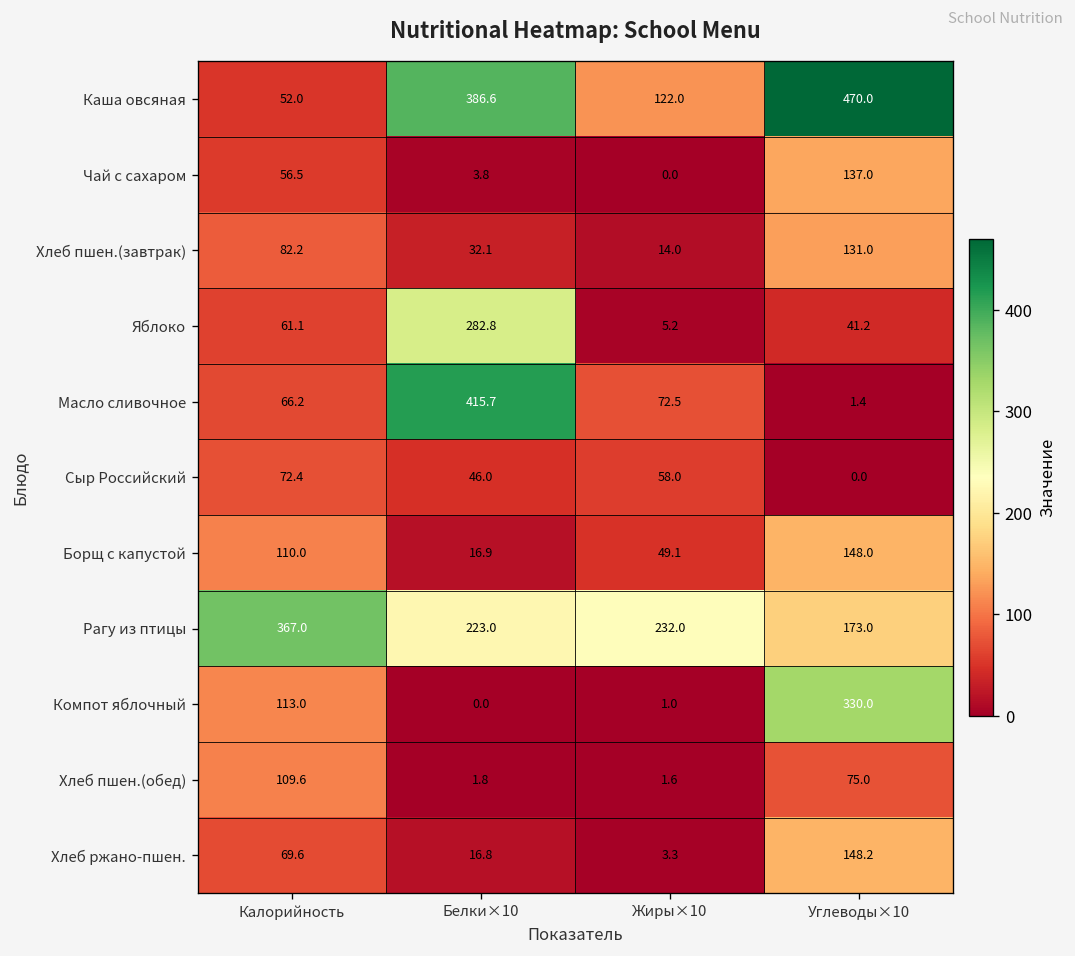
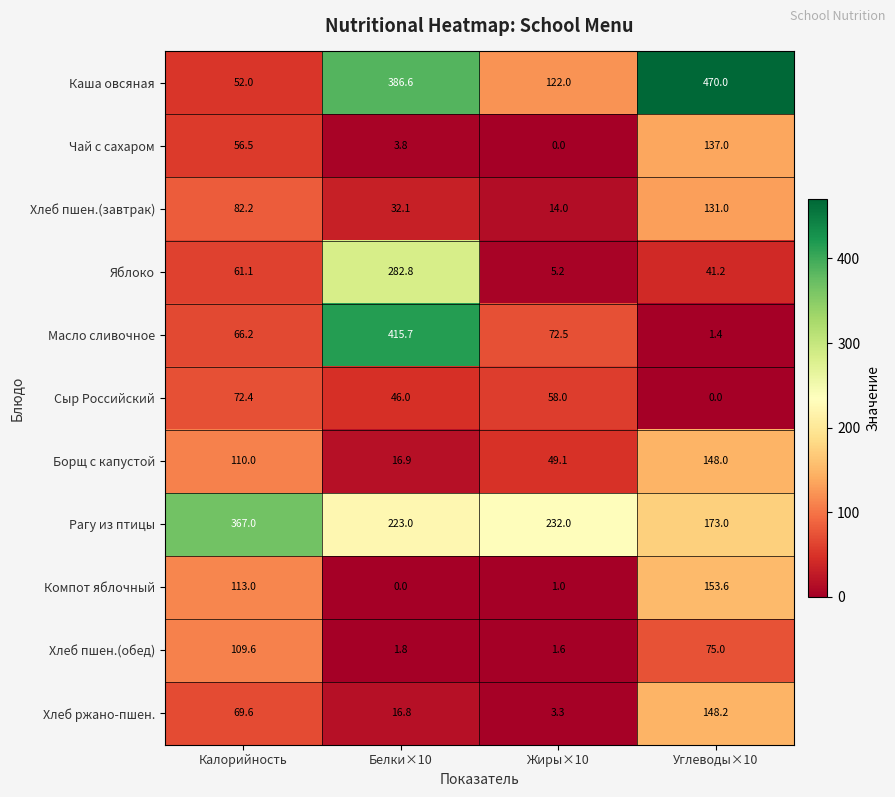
Компот яблочный, Углеводы×10: 330.0 -> 153.6
